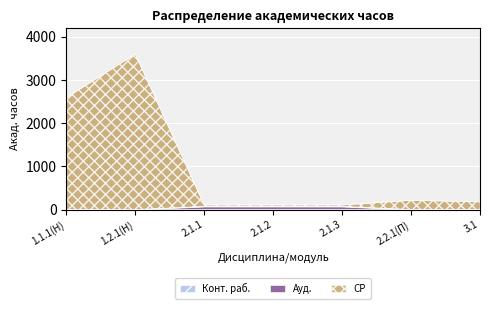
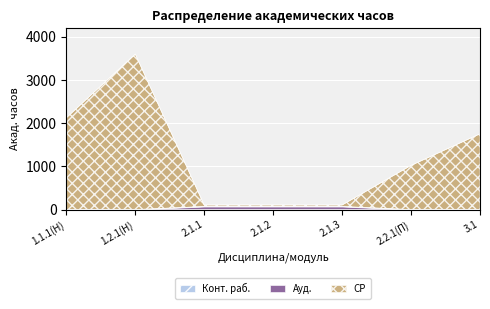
СР, 1.1.1(Н): 2600 -> 2100
СР, 2.2.1(П): 200 -> 1000
СР, 3.1: 200 -> 1800
